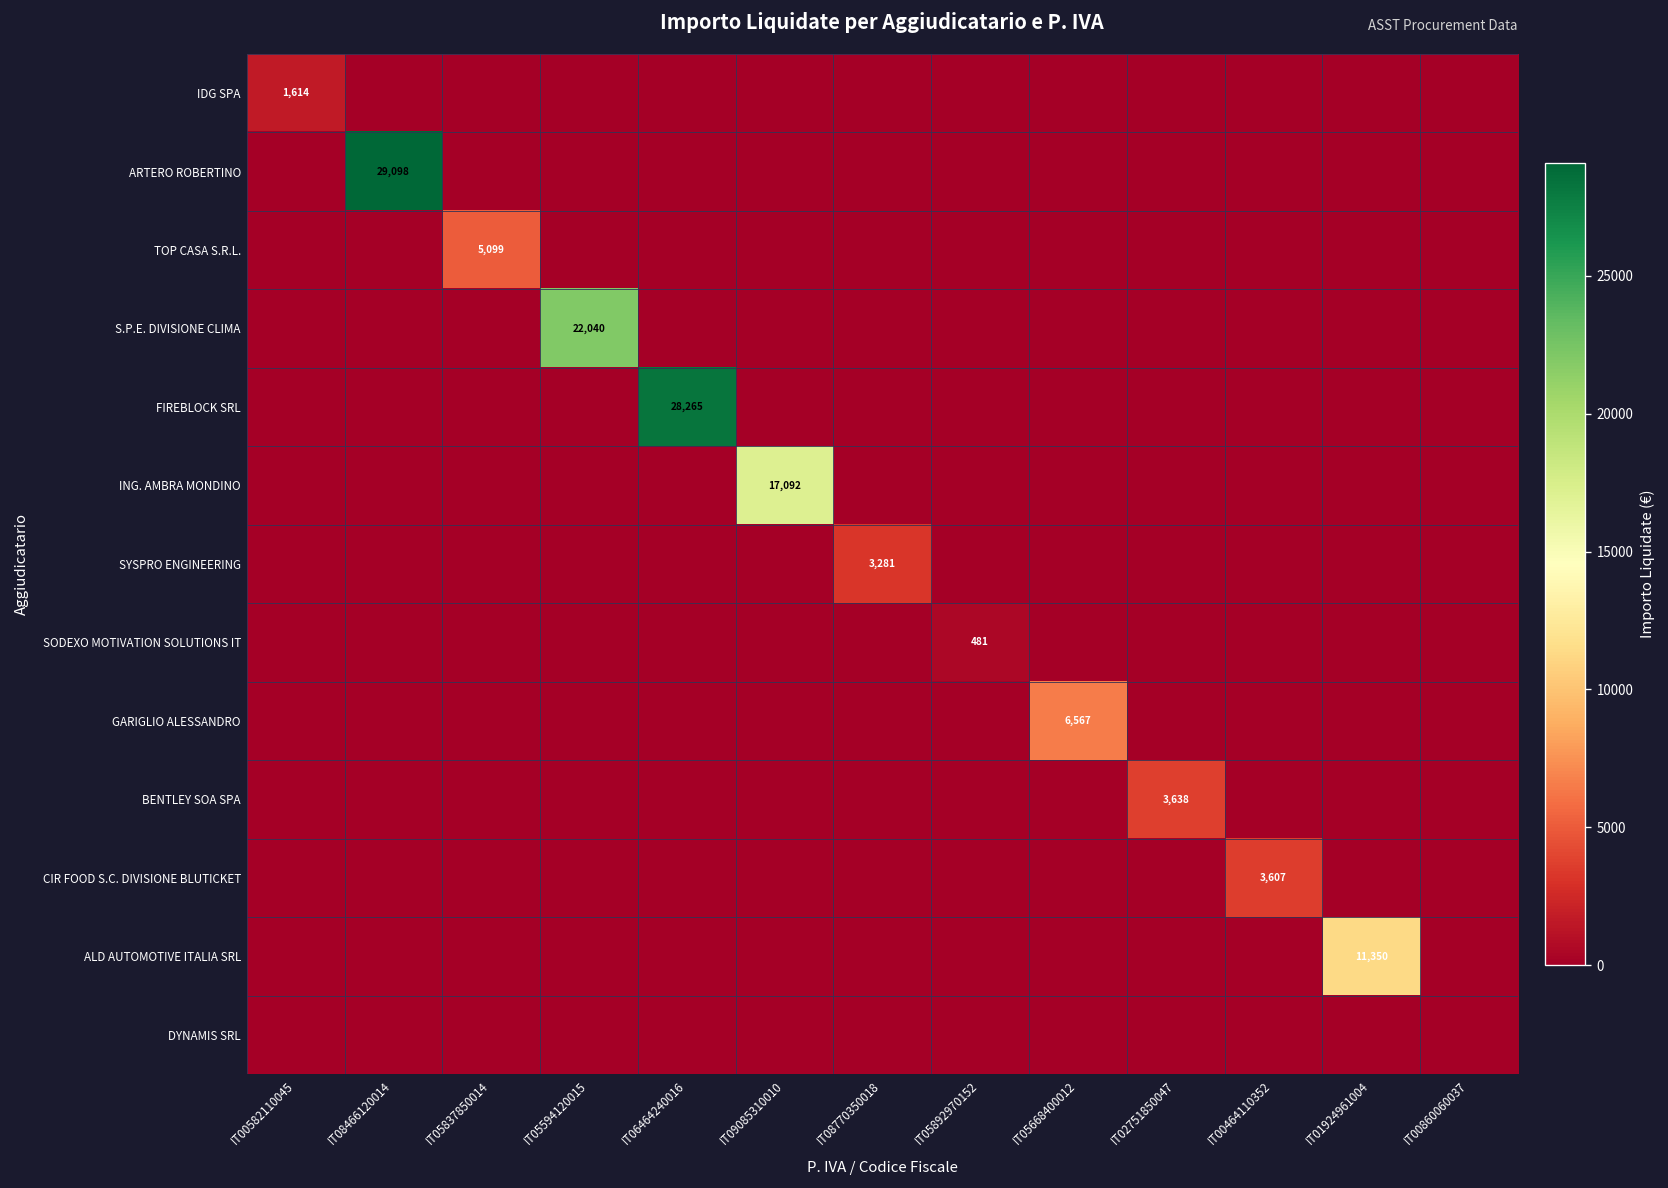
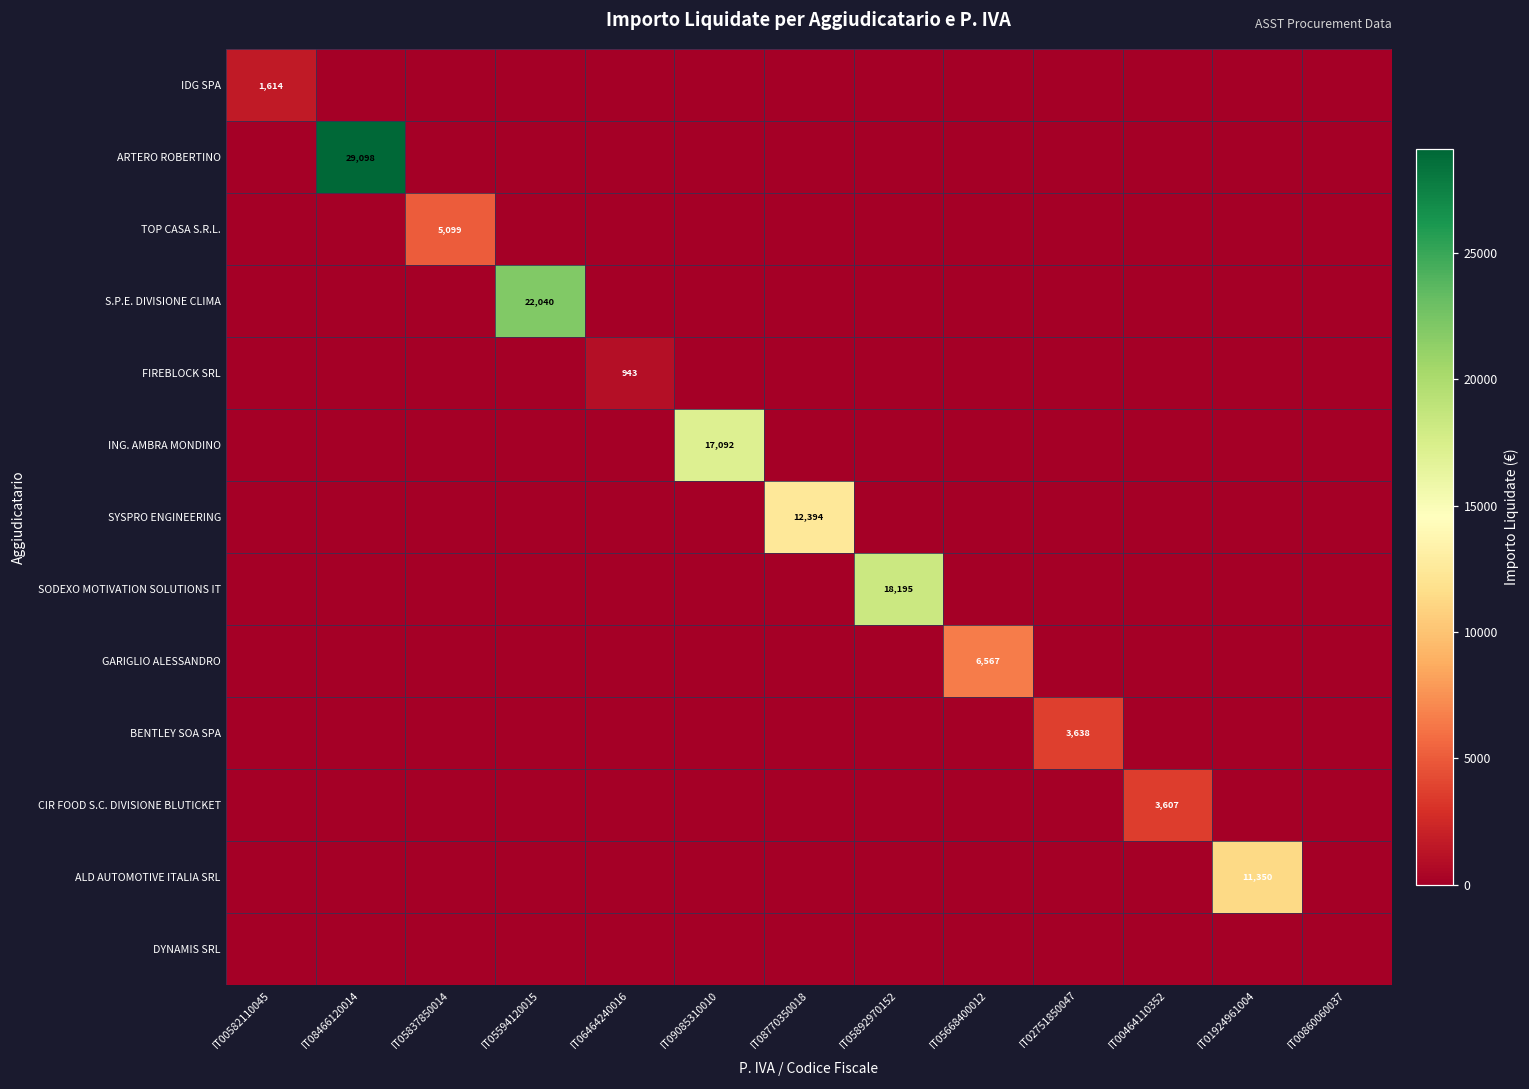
FIREBLOCK SRL, IT06464240016: 28,265 -> 943
SYSPRO ENGINEERING, IT08770350018: 3,281 -> 12,394
SODEXO MOTIVATION SOLUTIONS IT, IT05892970152: 481 -> 18,195
